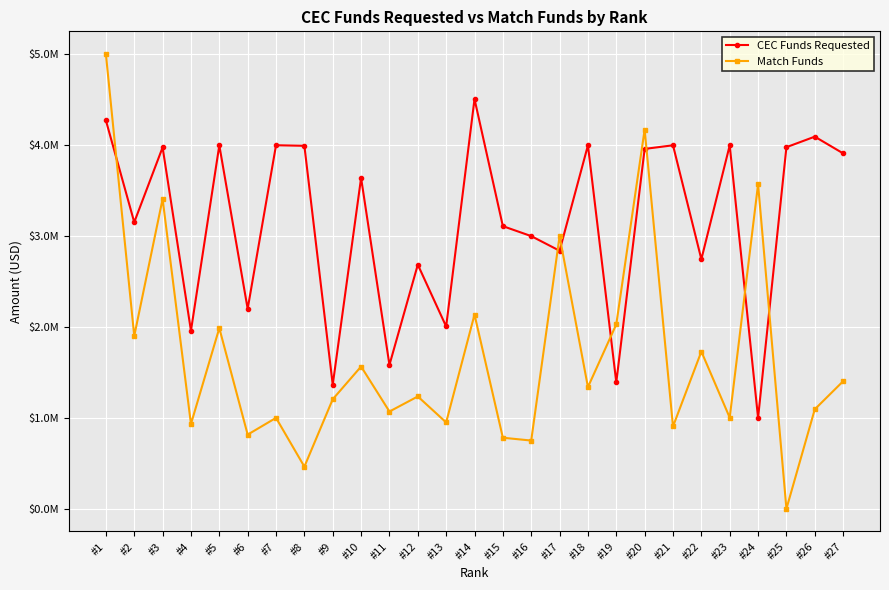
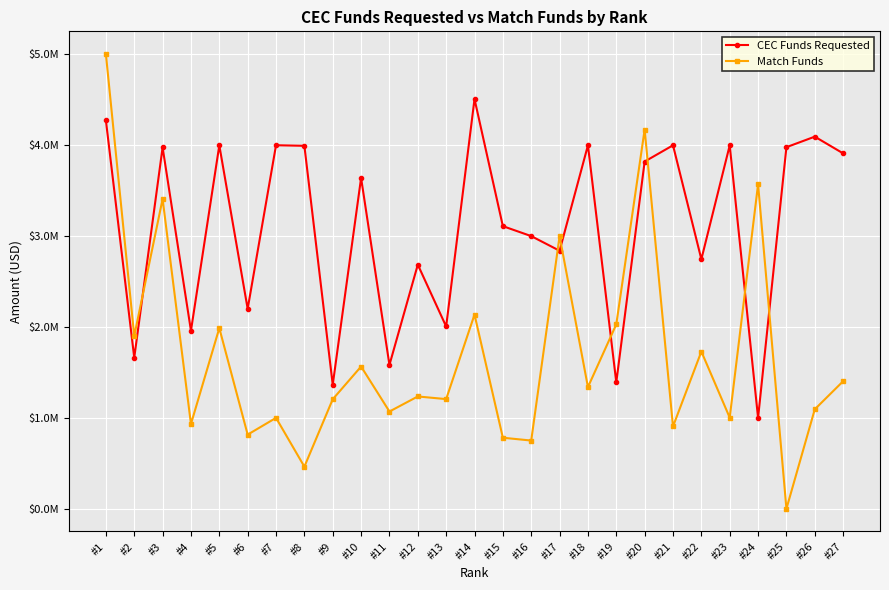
CEC Funds Requested, #2: $3200000 -> $1700000
Match Funds, #13: $900000 -> $1200000
CEC Funds Requested, #20: $4000000 -> $3800000
